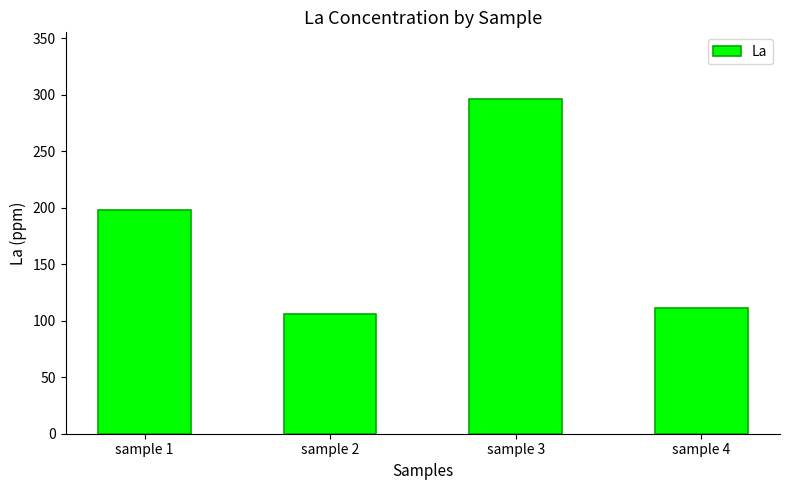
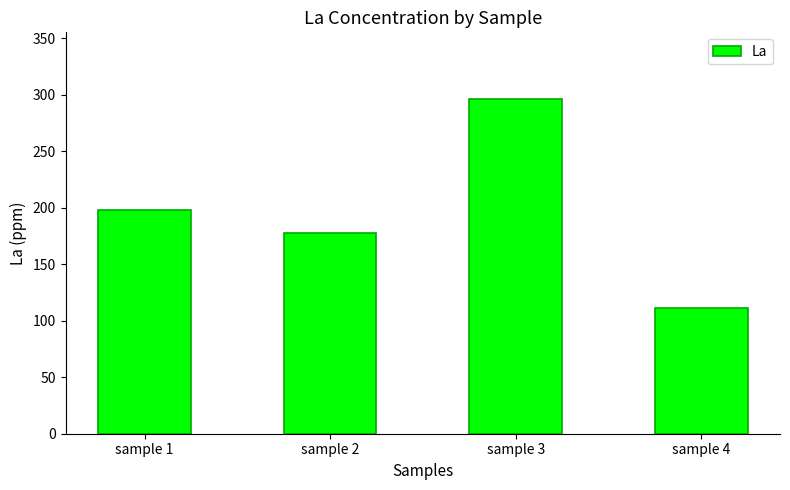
sample 2: 106 -> 178
